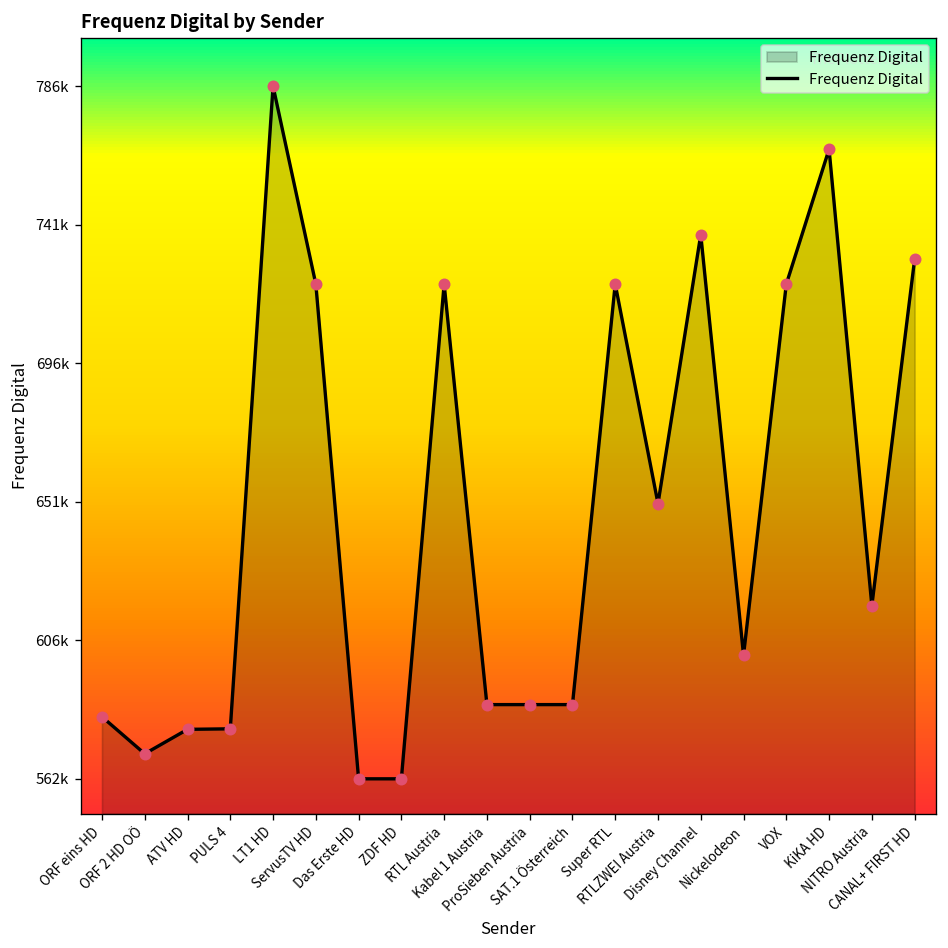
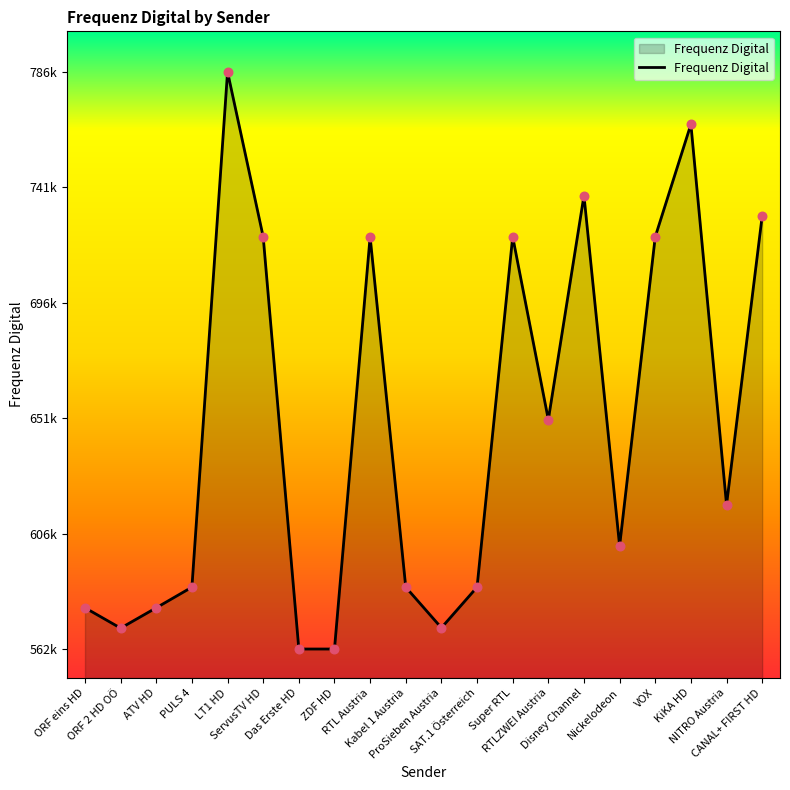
ORF eins HD: 582000 -> 578000
PULS 4: 578000 -> 586000
ProSieben Austria: 586000 -> 570000
